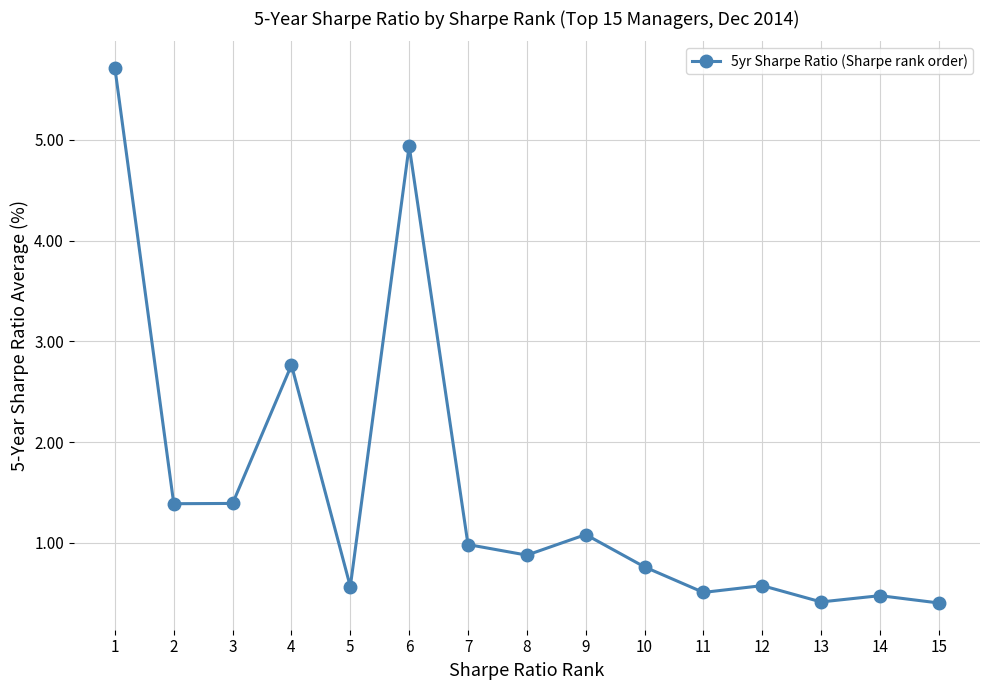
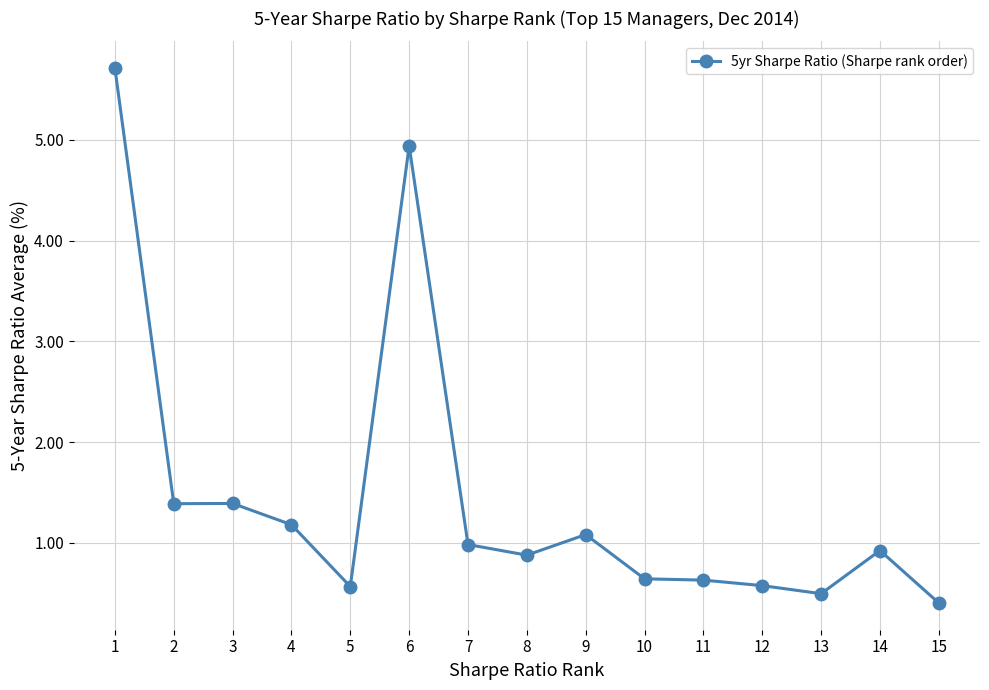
4: 2.76 -> 1.18
10: 0.76 -> 0.64
11: 0.51 -> 0.63
13: 0.41 -> 0.49
14: 0.48 -> 0.92
